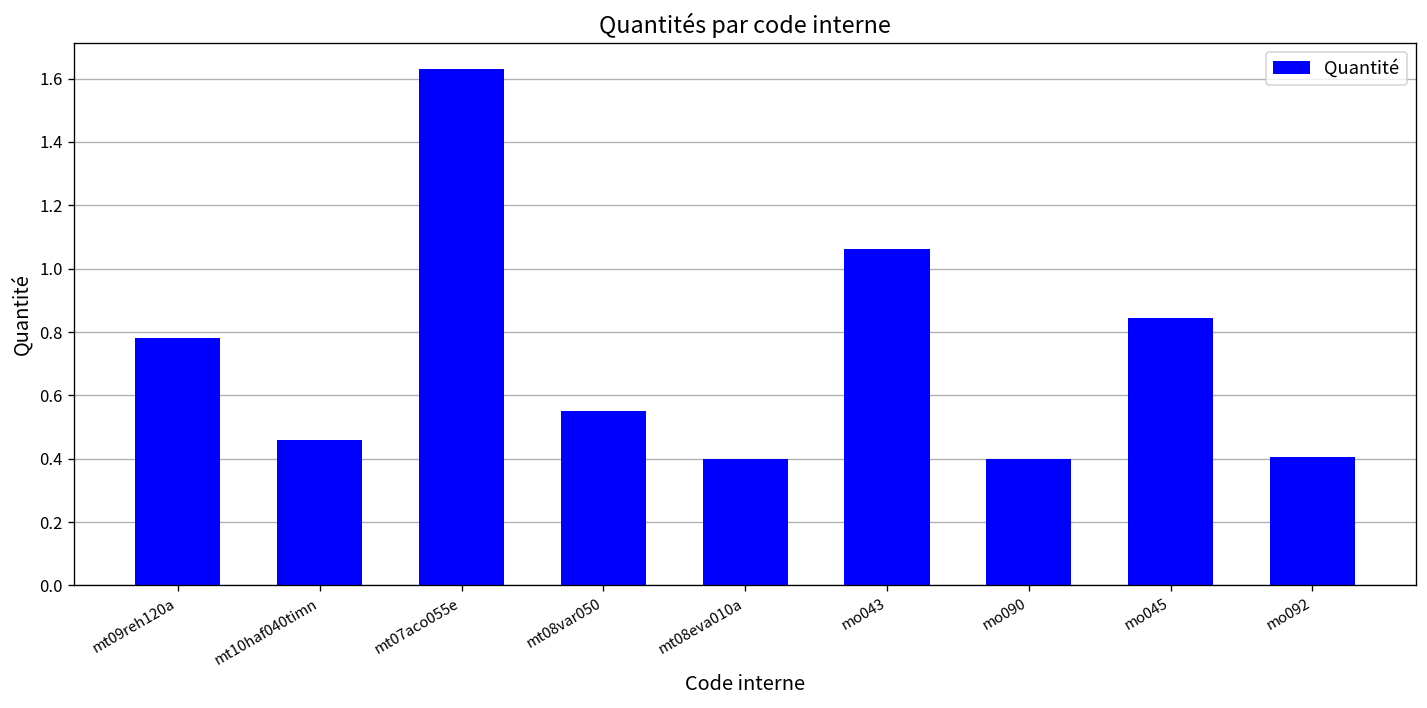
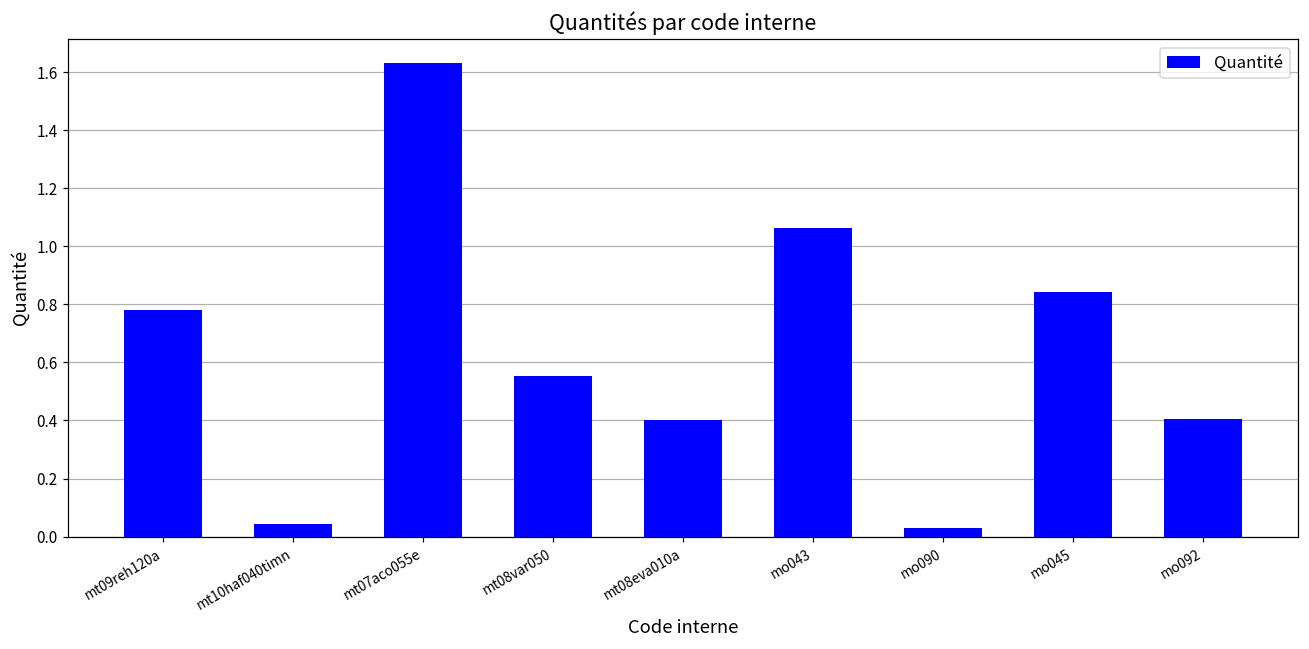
mt10haf040timn: 0.46 -> 0.04
mo090: 0.40 -> 0.03
